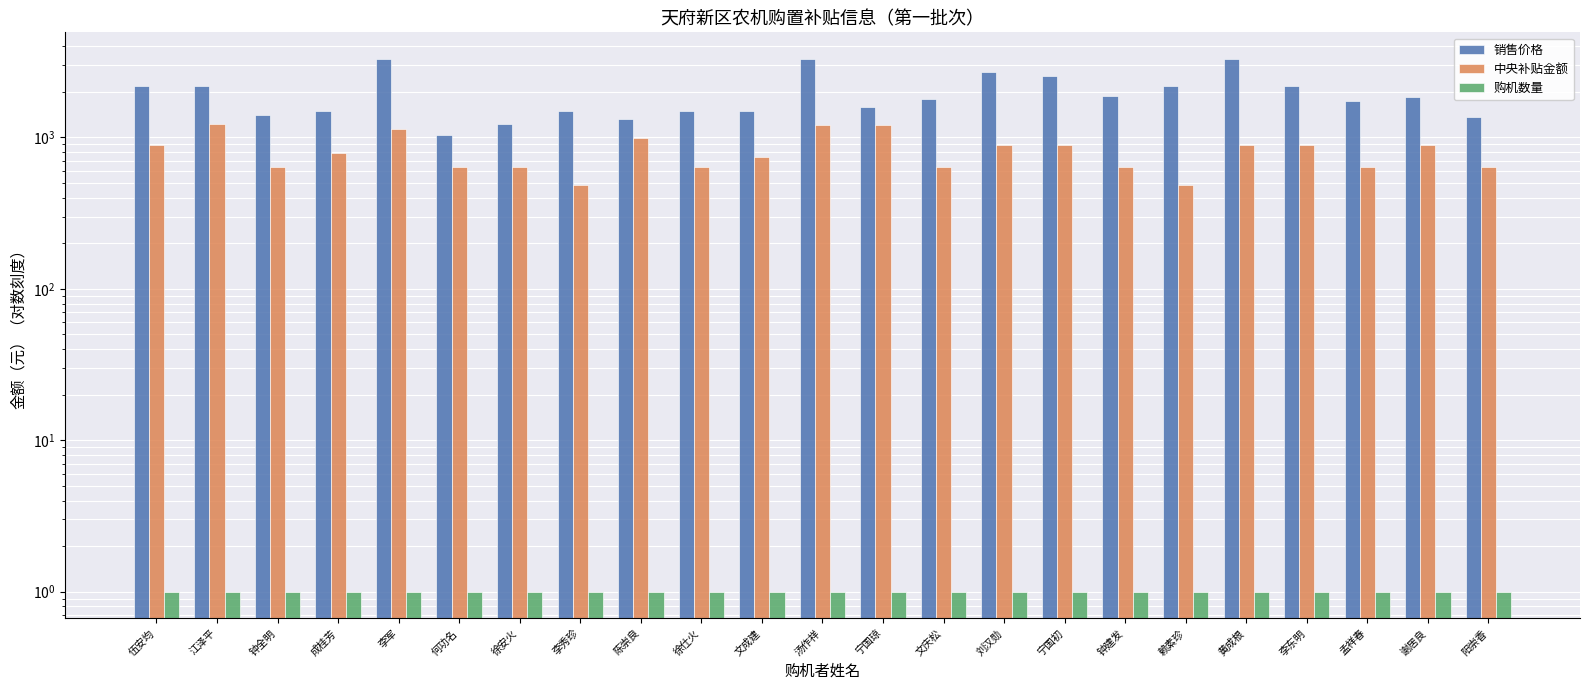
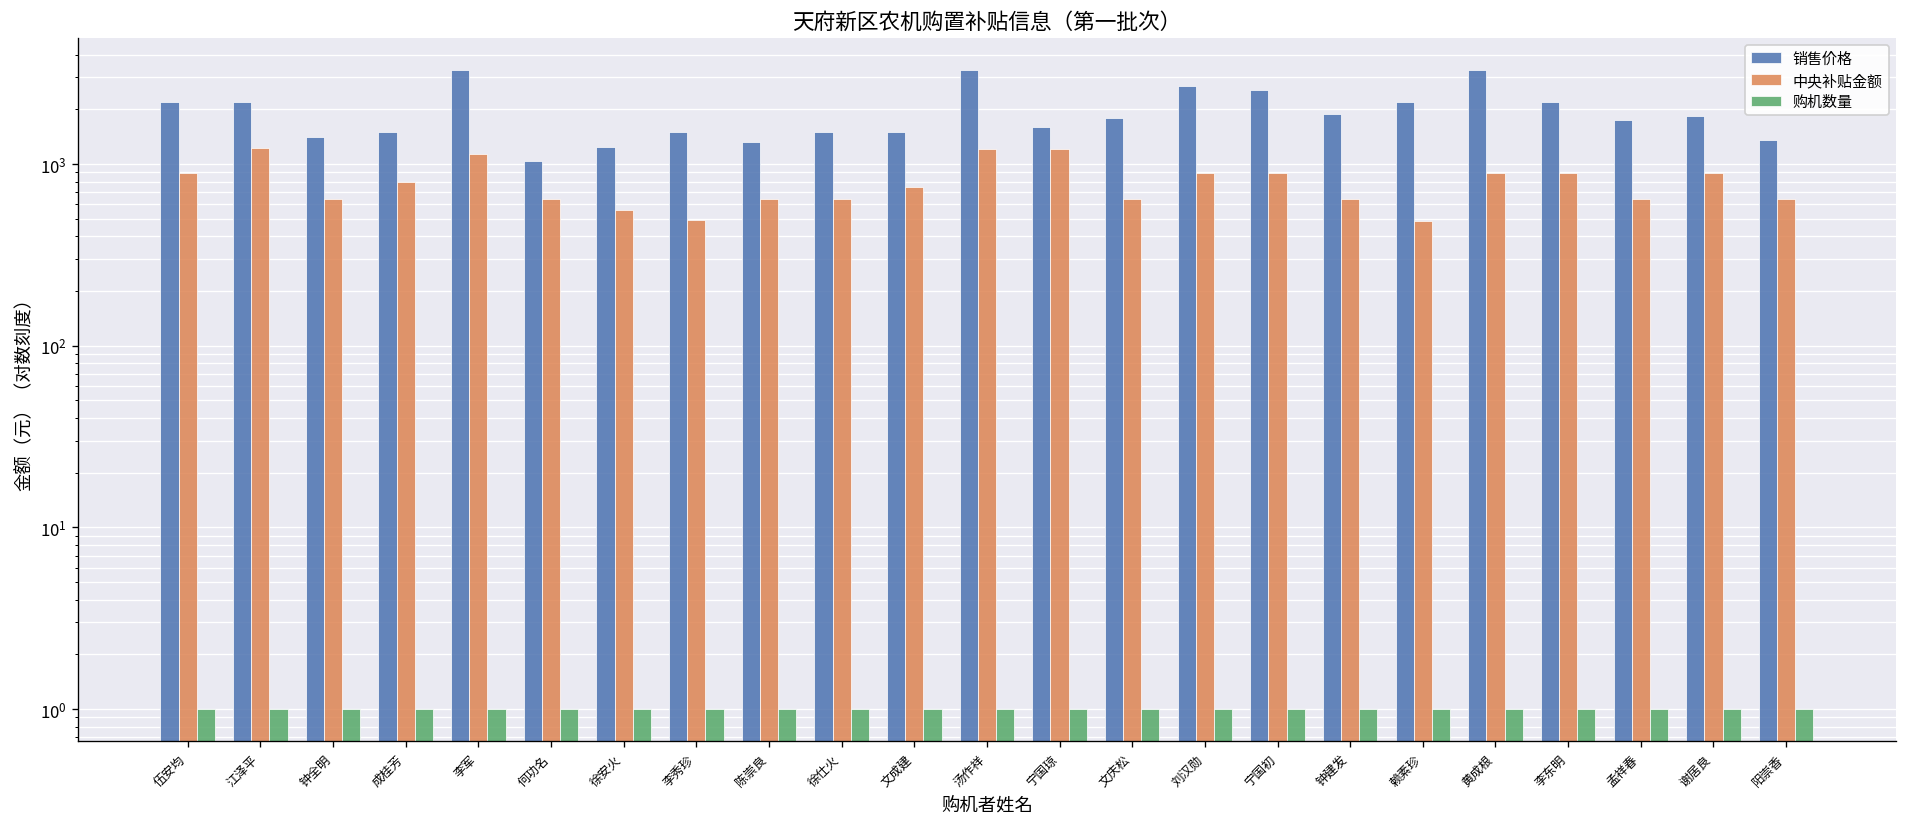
中央补贴金额, 徐安火: 640 -> 560
中央补贴金额, 陈崇良: 1000 -> 640
